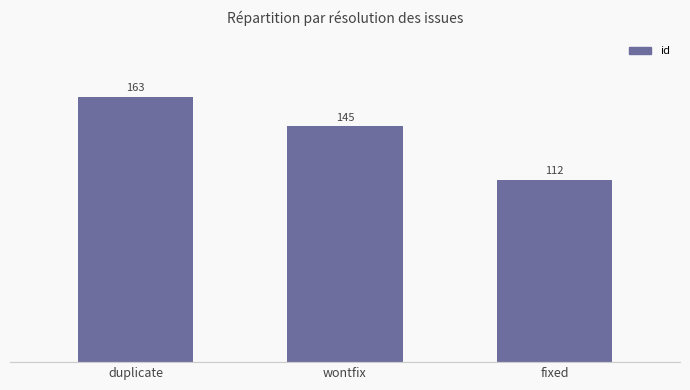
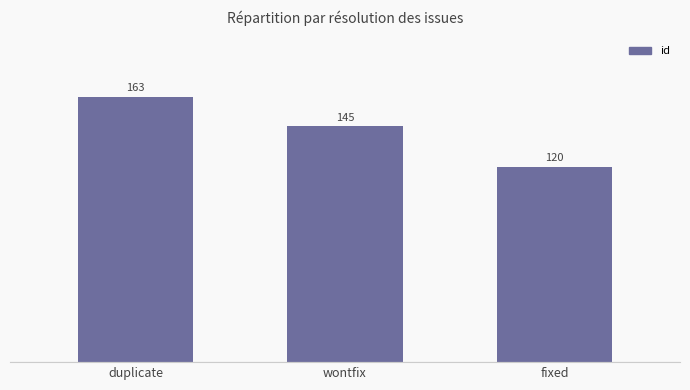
fixed: 112 -> 120
